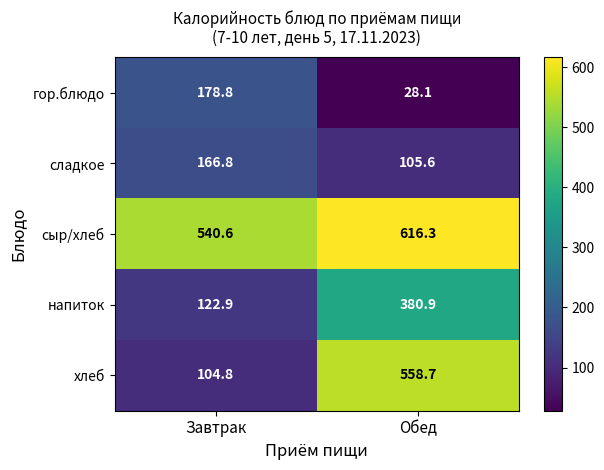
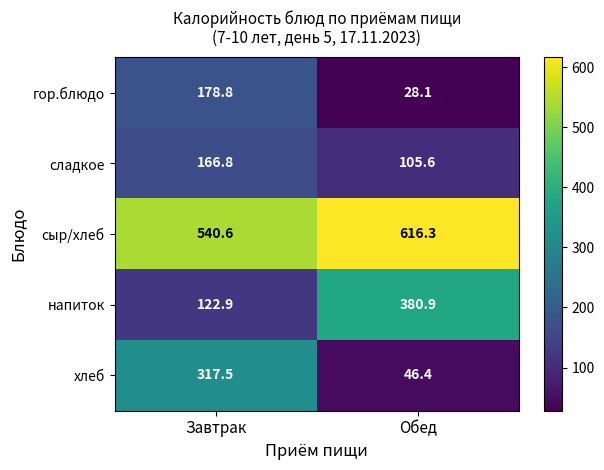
хлеб, Завтрак: 104.8 -> 317.5
хлеб, Обед: 558.7 -> 46.4
